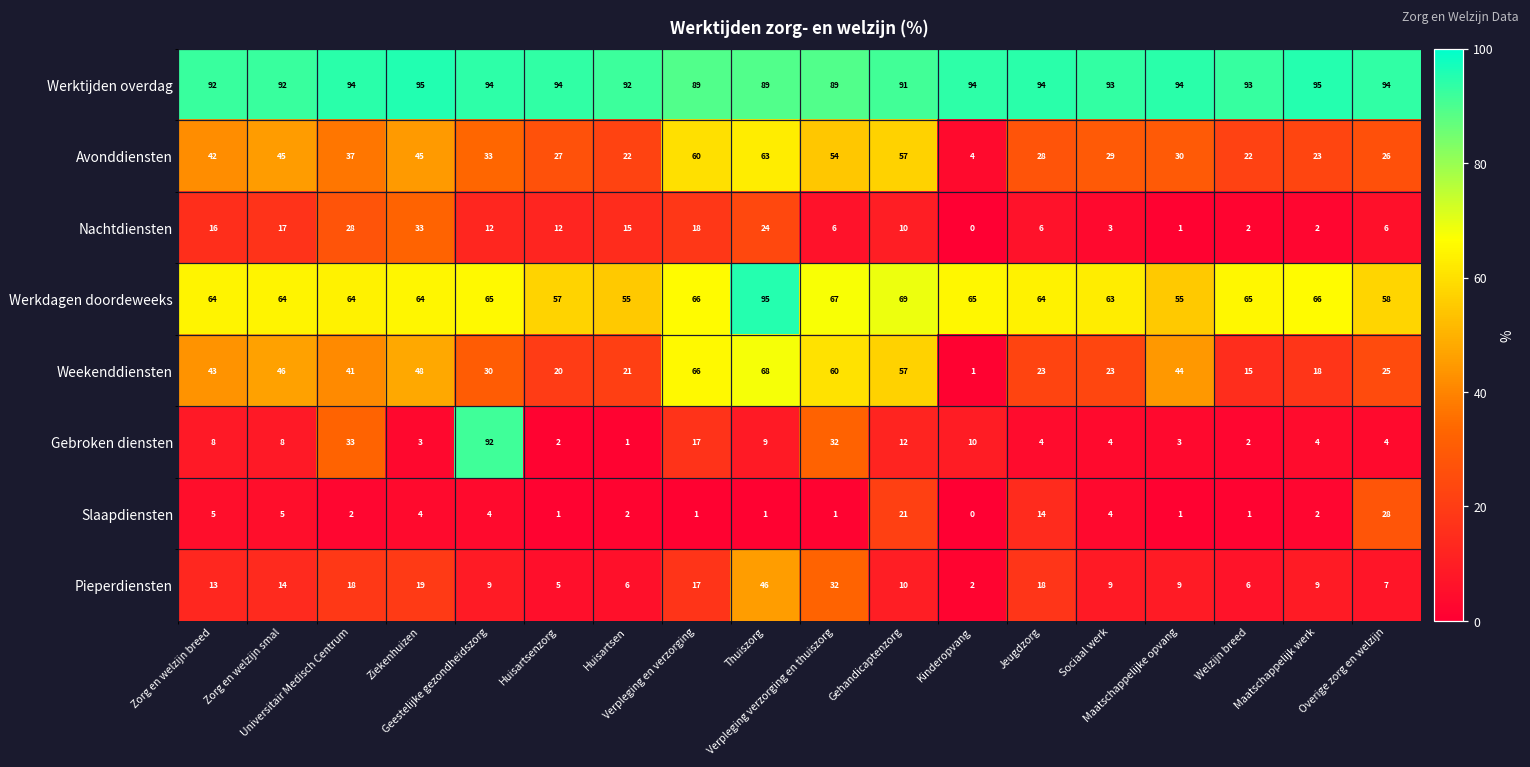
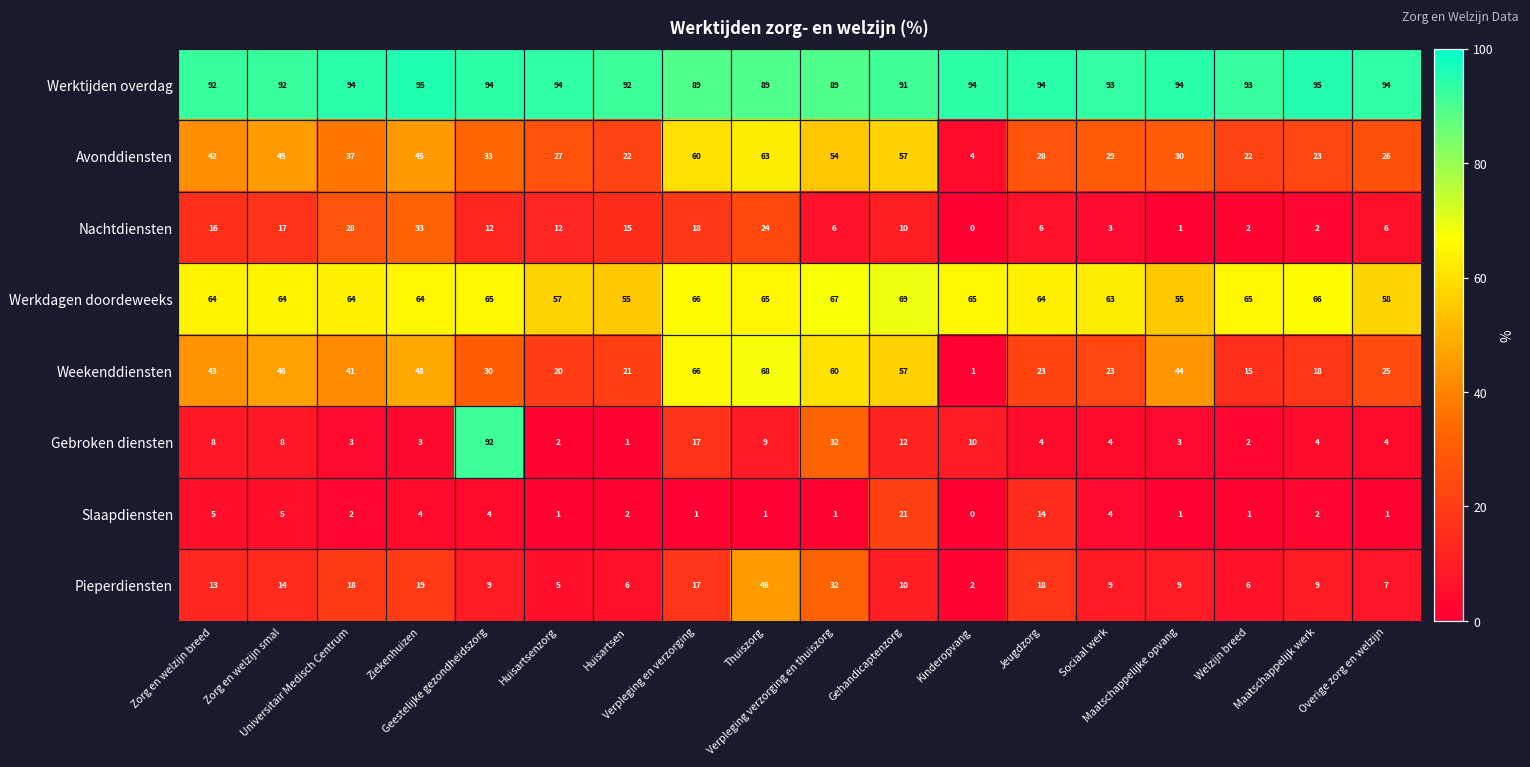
Werkdagen doordeweeks, Thuiszorg: 95 -> 65
Gebroken diensten, Universitair Medisch Centrum: 33 -> 3
Slaapdiensten, Overige zorg en welzijn: 28 -> 1
